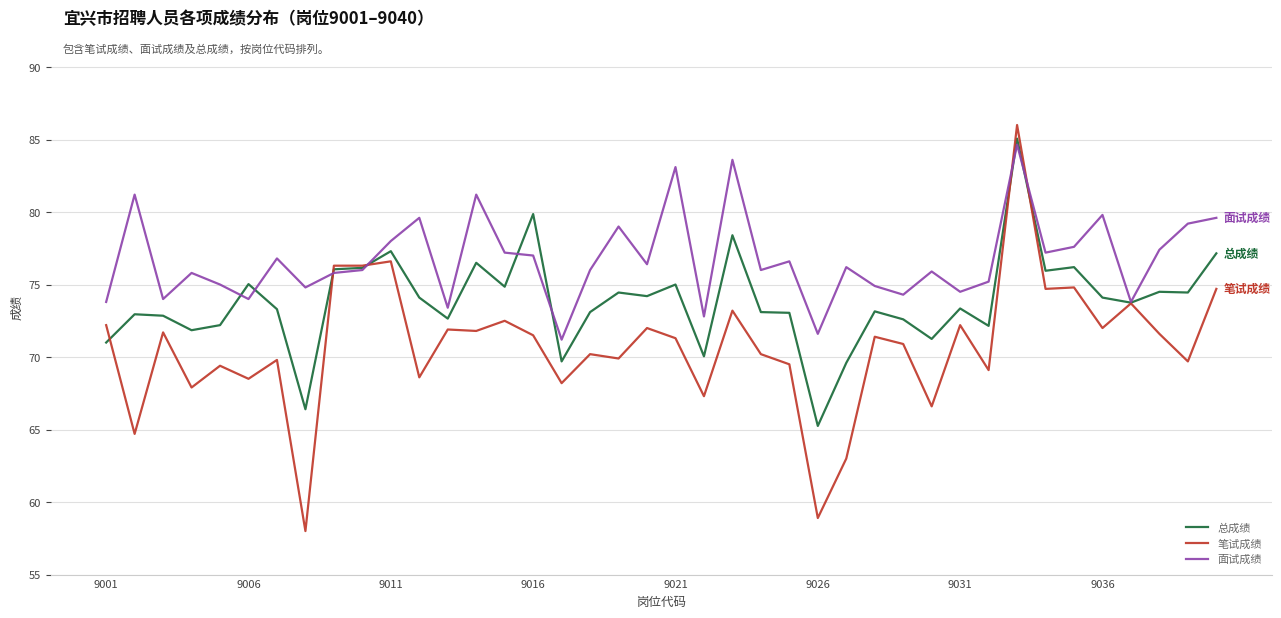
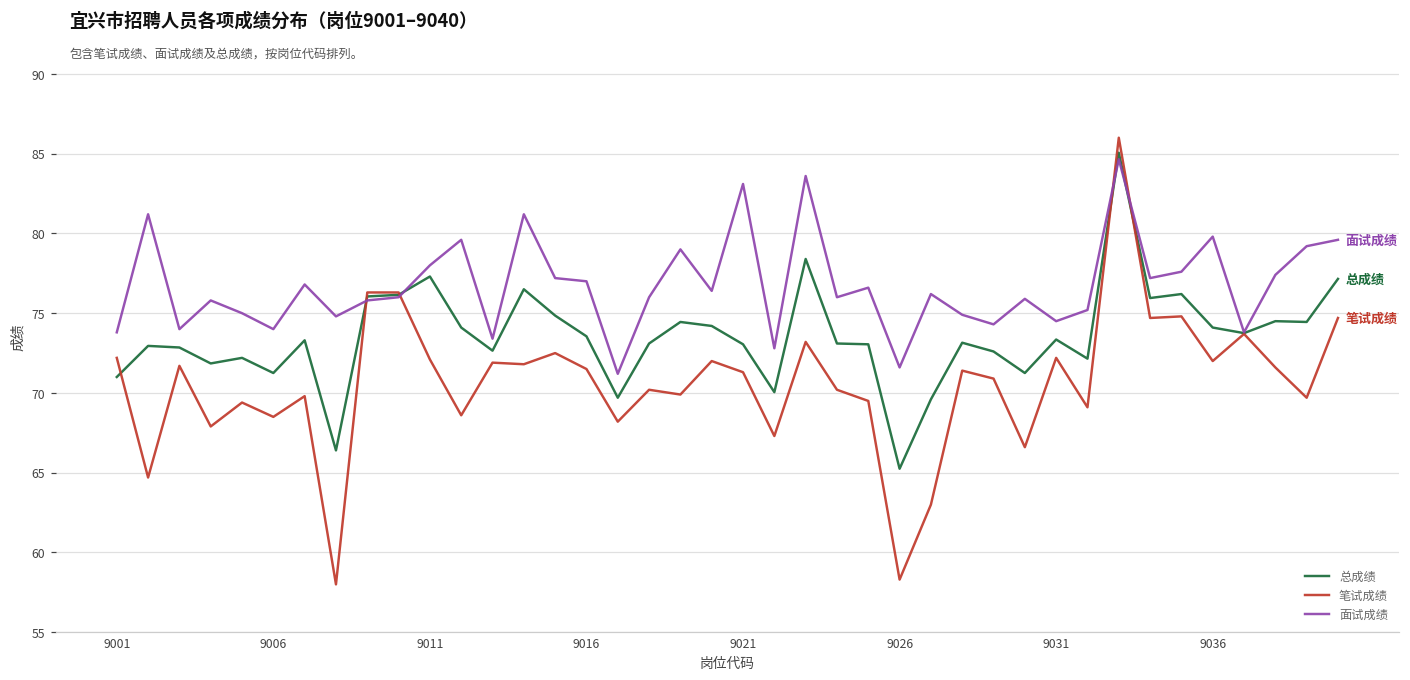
总成绩, 9006: 75.0 -> 71.3
笔试成绩, 9011: 76.6 -> 72.1
总成绩, 9016: 79.9 -> 73.6
总成绩, 9021: 75.0 -> 73.1
笔试成绩, 9026: 58.9 -> 58.3
